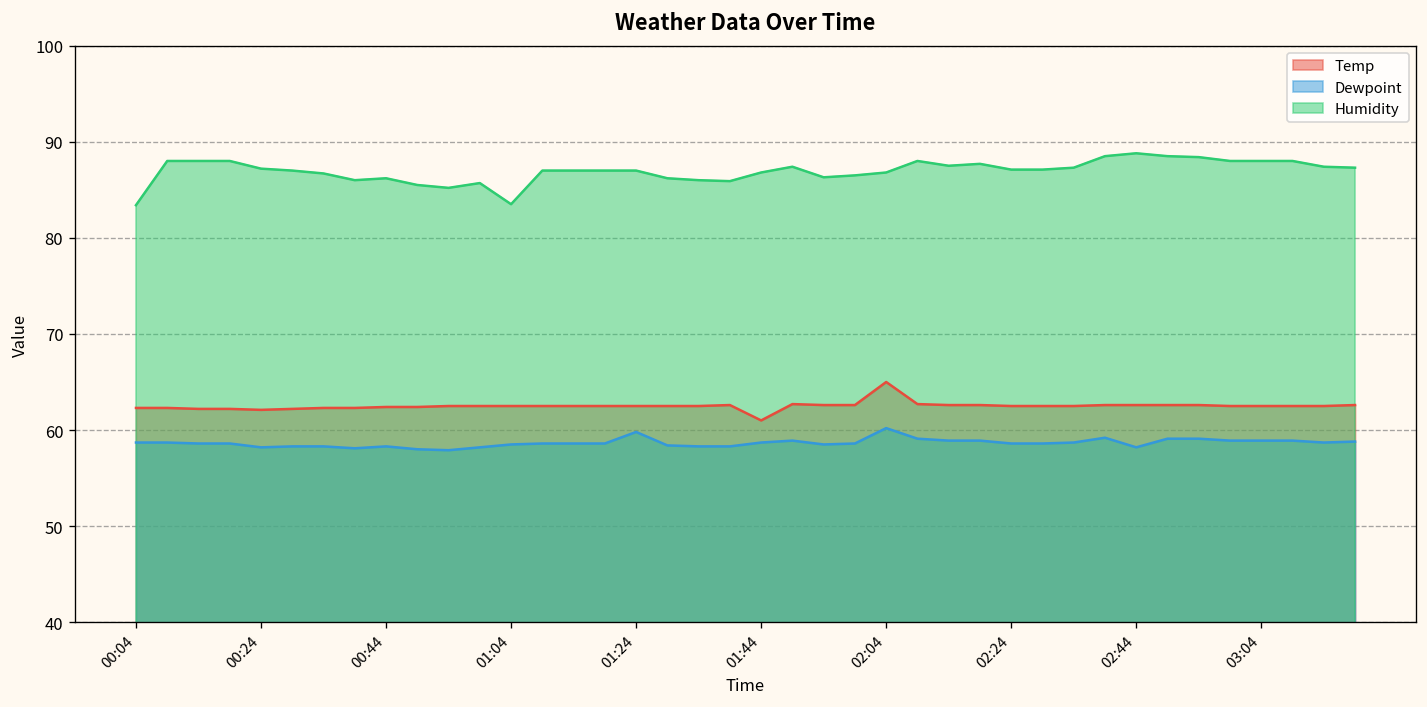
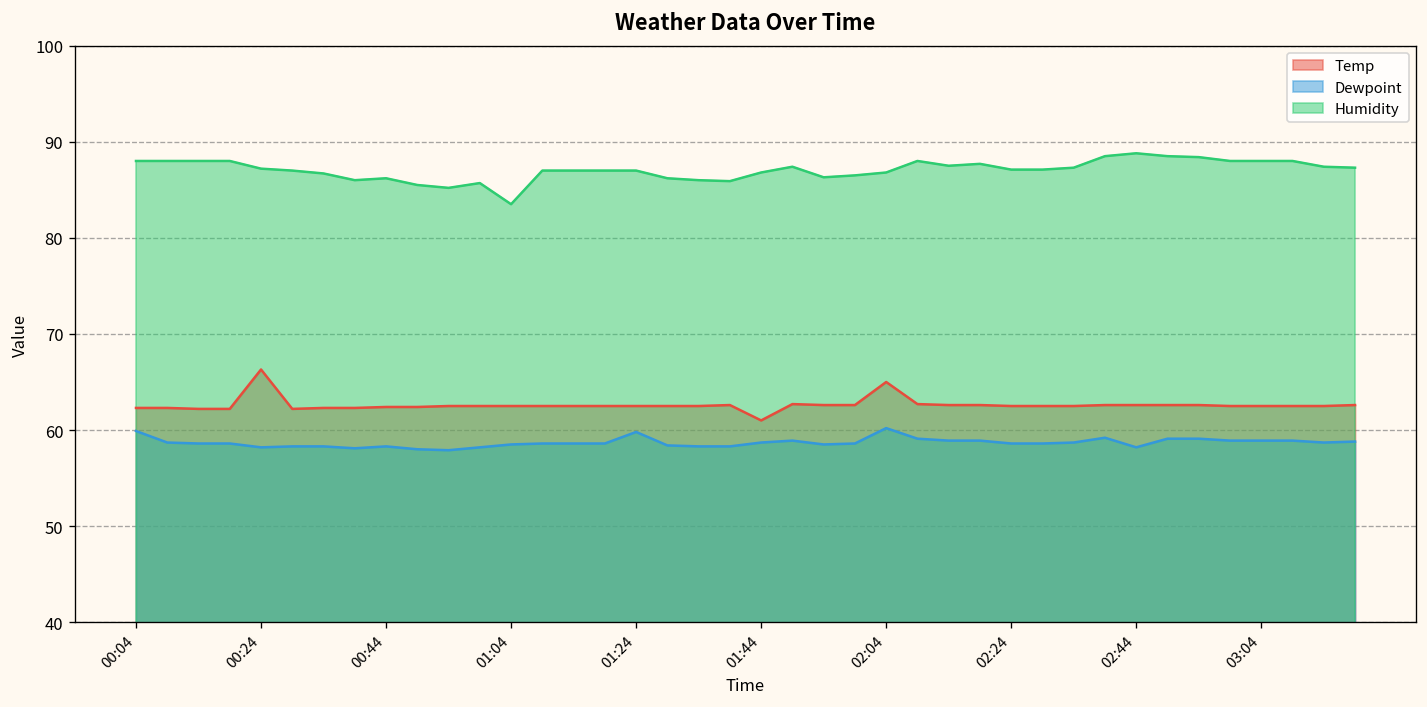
Dewpoint, 00:04: 59 -> 60
Humidity, 00:04: 83 -> 88
Temp, 00:24: 62 -> 66
